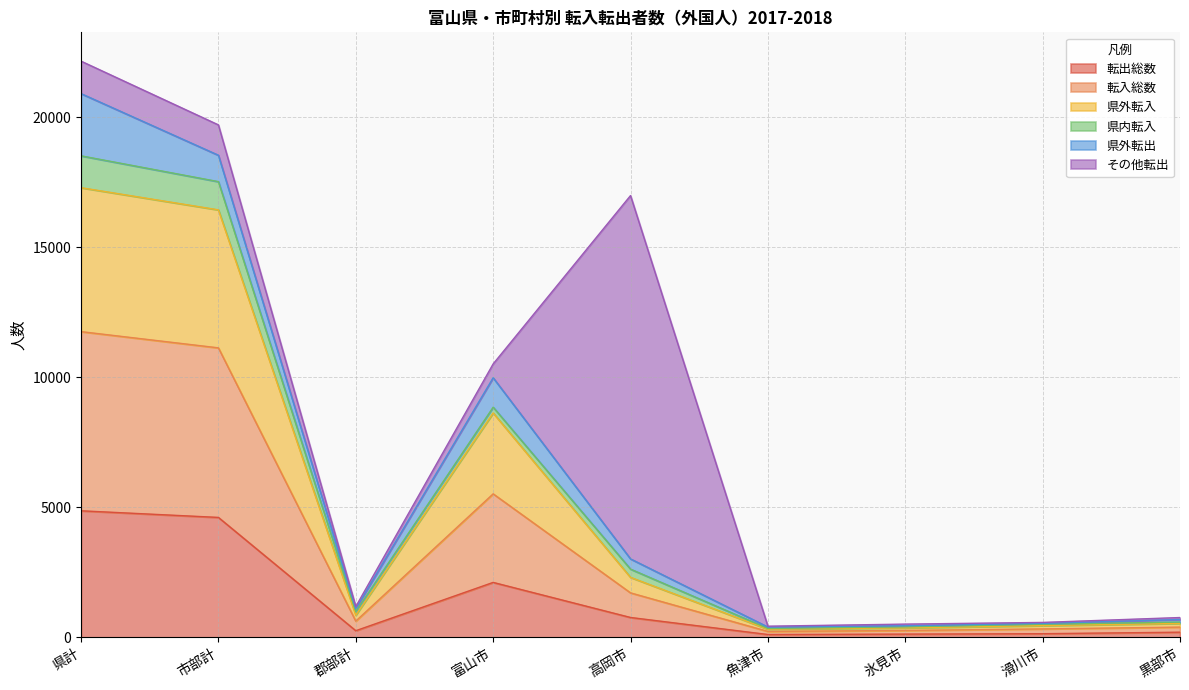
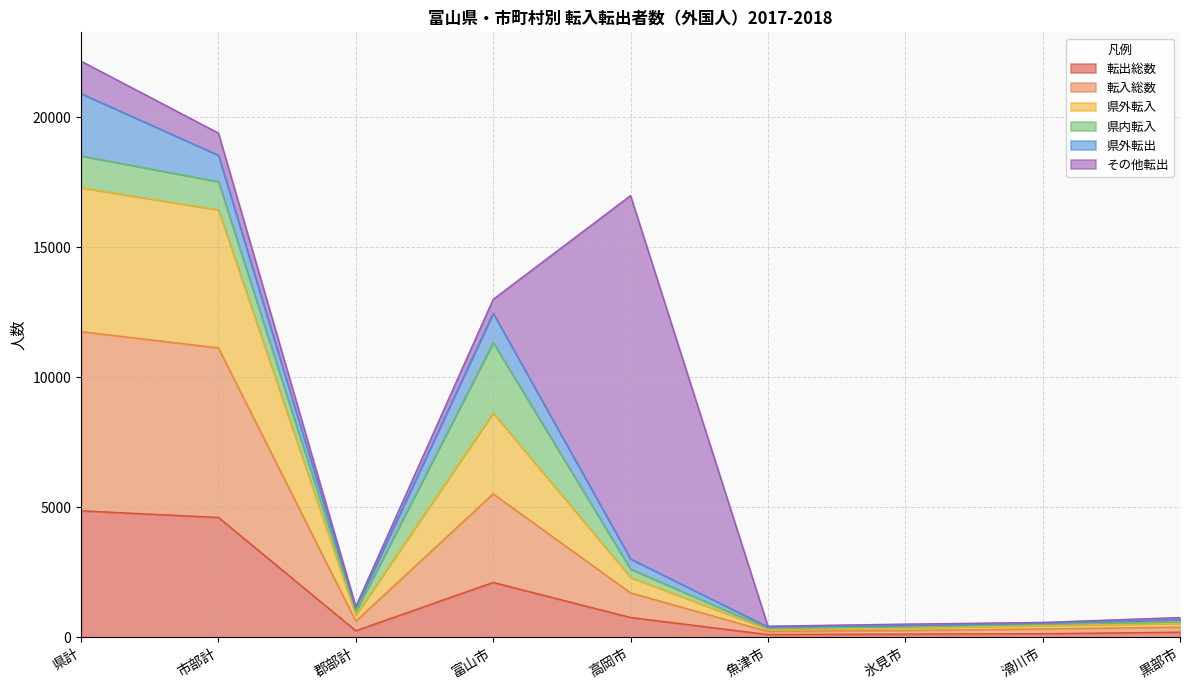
その他転出, 市部計: 1200 -> 900
県内転入, 富山市: 200 -> 2700
